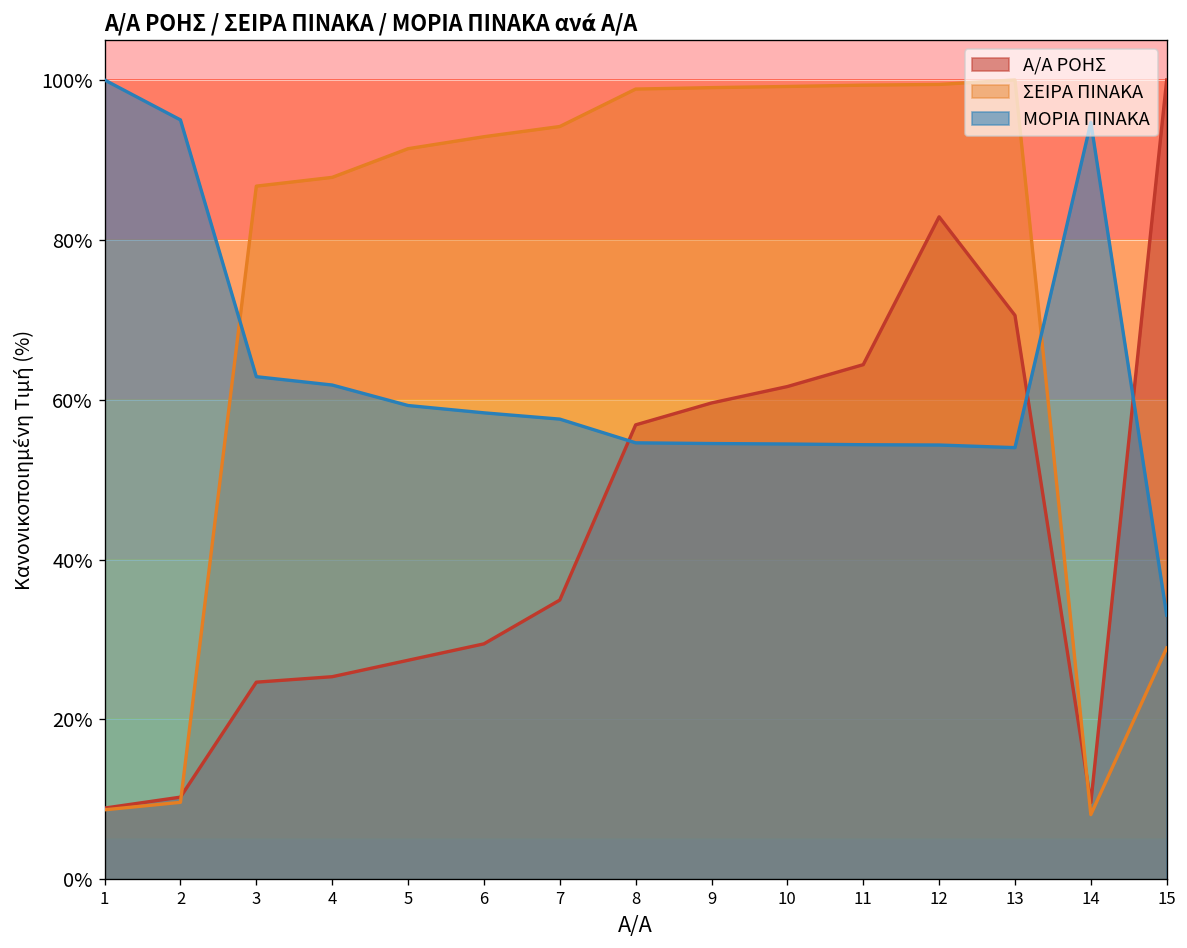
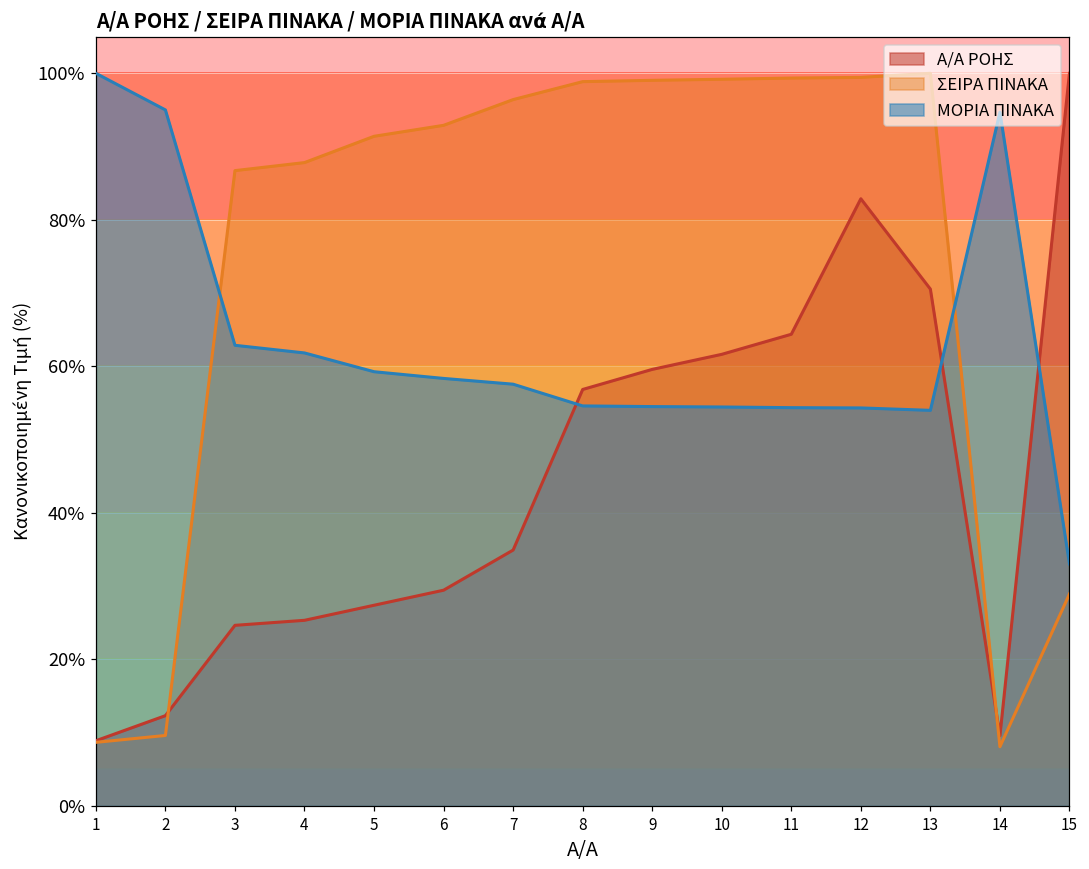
Α/Α ΡΟΗΣ, 2: 10% -> 12%
ΣΕΙΡΑ ΠΙΝΑΚΑ, 7: 94% -> 96%
